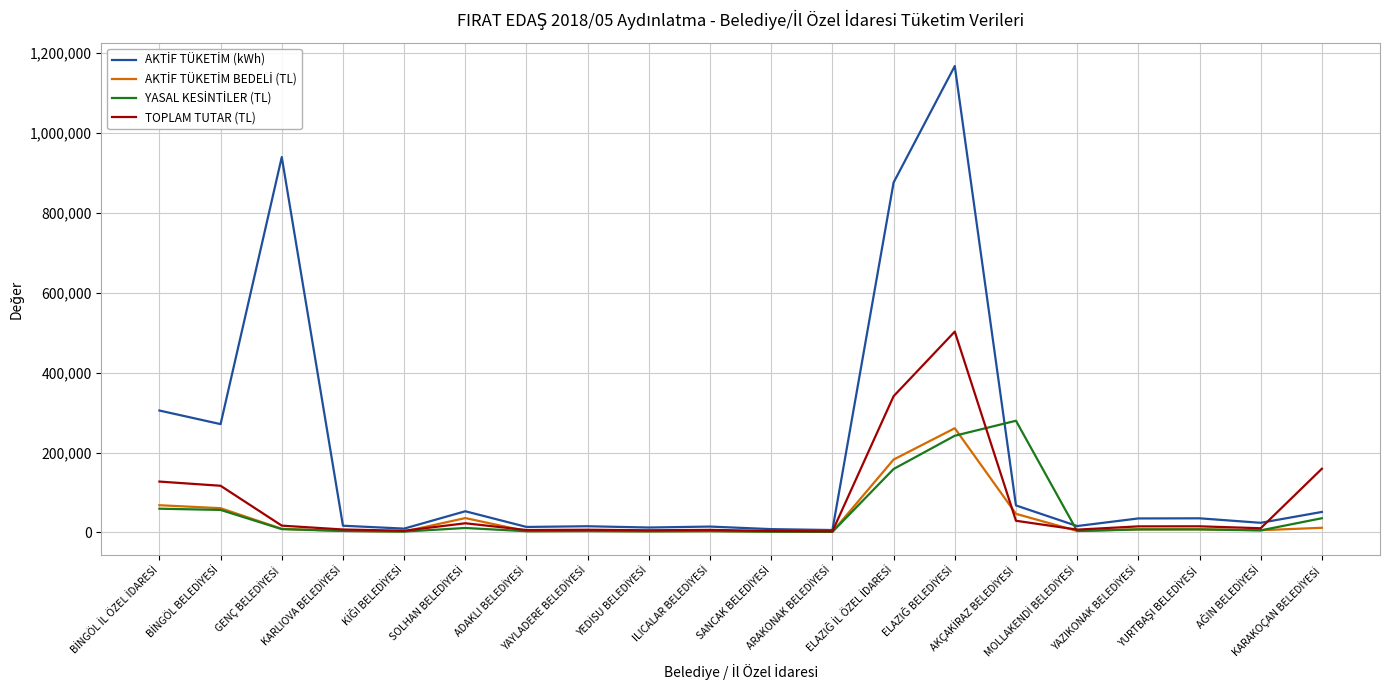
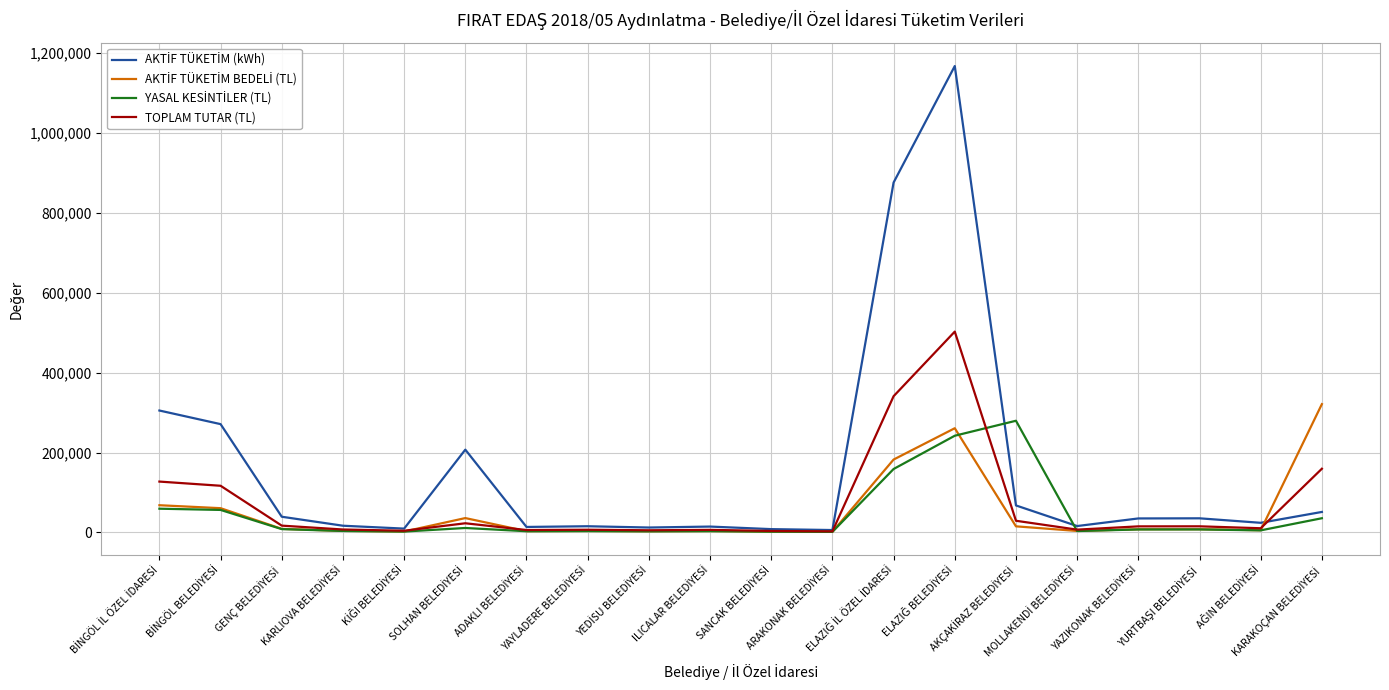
AKTİF TÜKETİM (kWh), GENÇ BELEDİYESİ: 940,000 -> 40,000
AKTİF TÜKETİM (kWh), SOLHAN BELEDİYESİ: 50,000 -> 210,000
AKTİF TÜKETİM BEDELİ (TL), AKÇAKİRAZ BELEDİYESİ: 50,000 -> 20,000
AKTİF TÜKETİM BEDELİ (TL), KARAKOÇAN BELEDİYESİ: 10,000 -> 320,000
